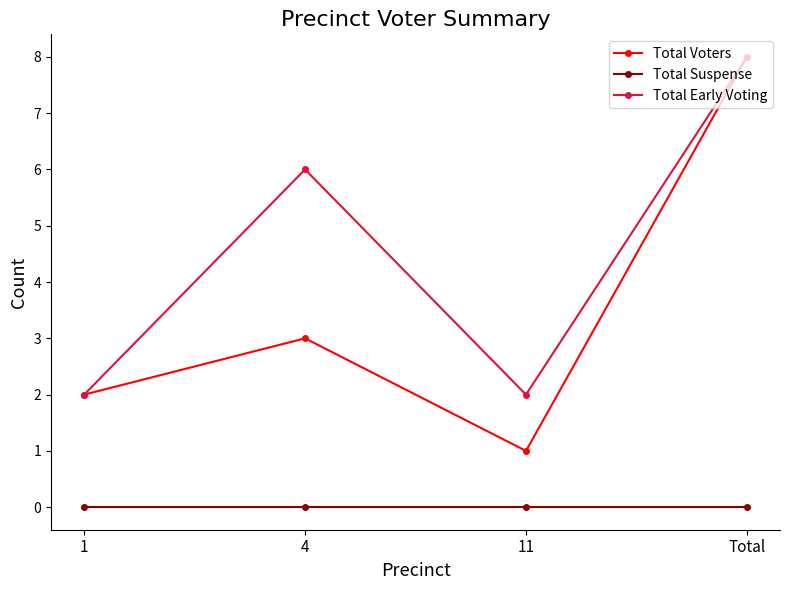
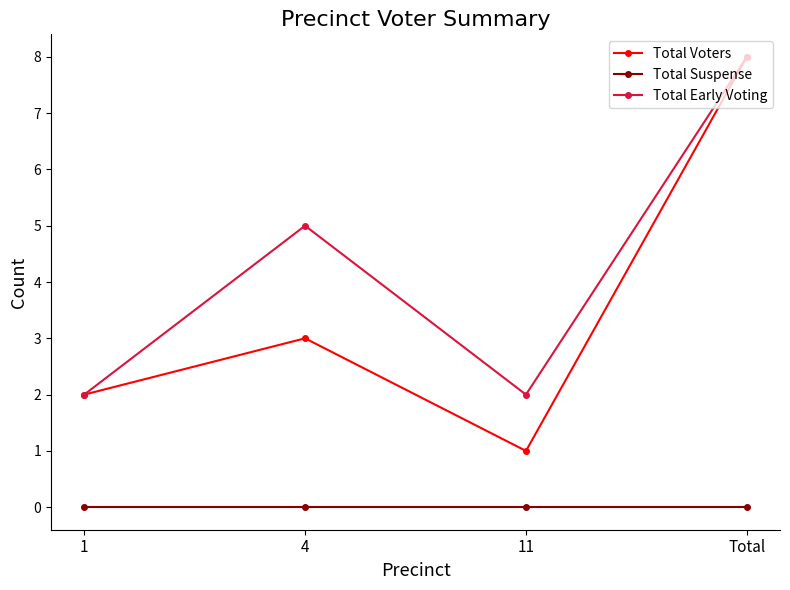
Total Early Voting, 4: 6 -> 5
